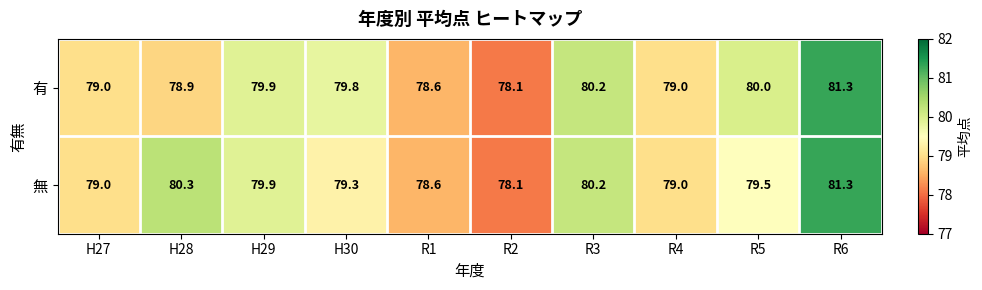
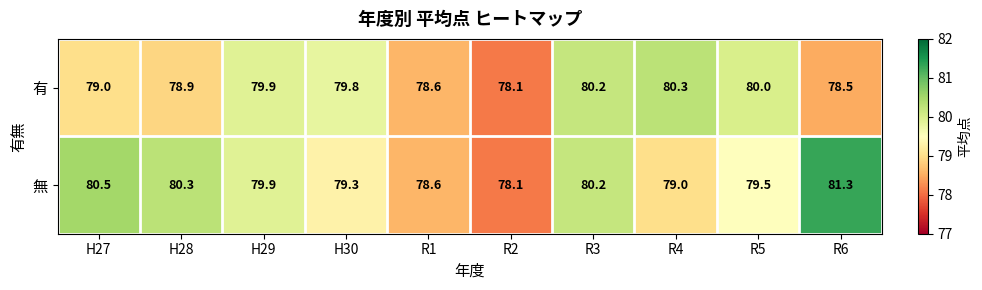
有, R4: 79.0 -> 80.3
有, R6: 81.3 -> 78.5
無, H27: 79.0 -> 80.5
